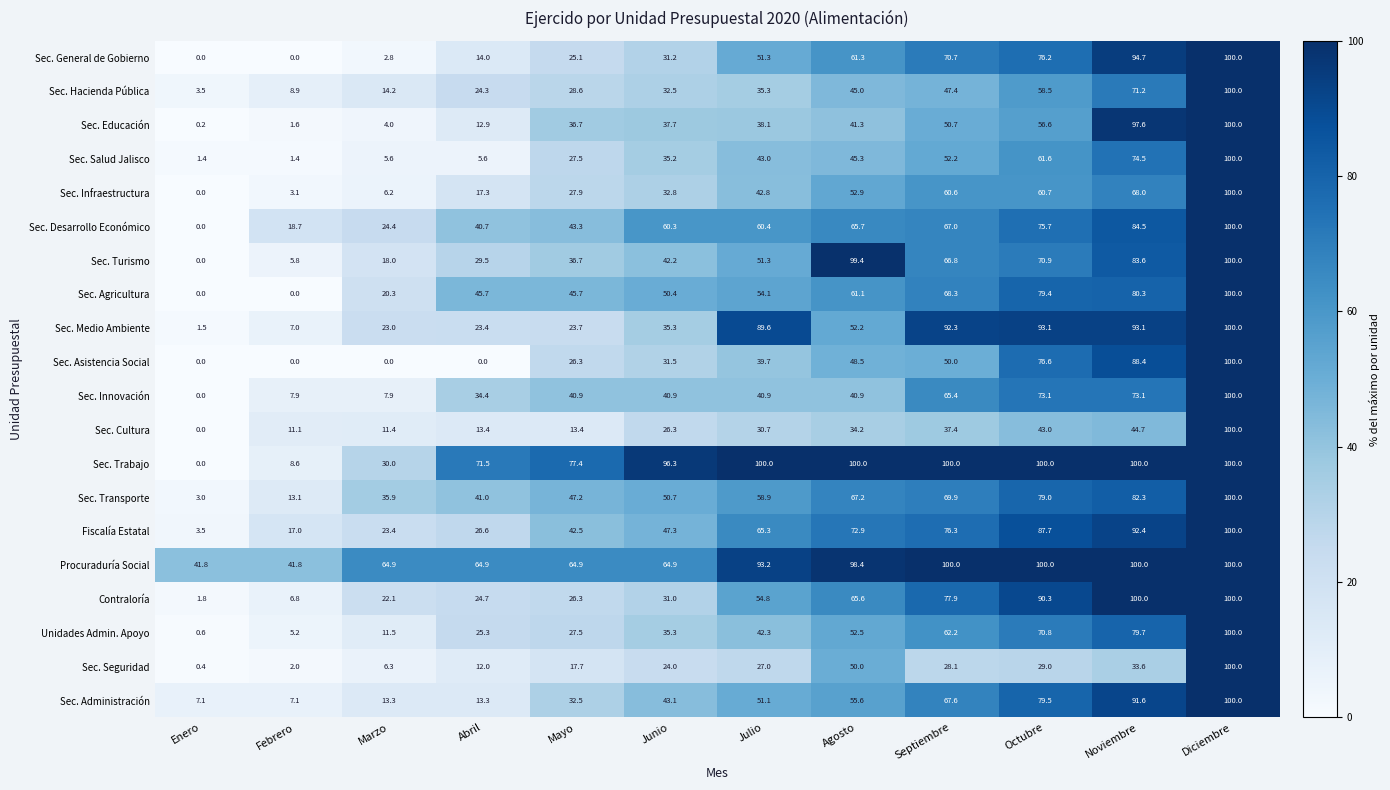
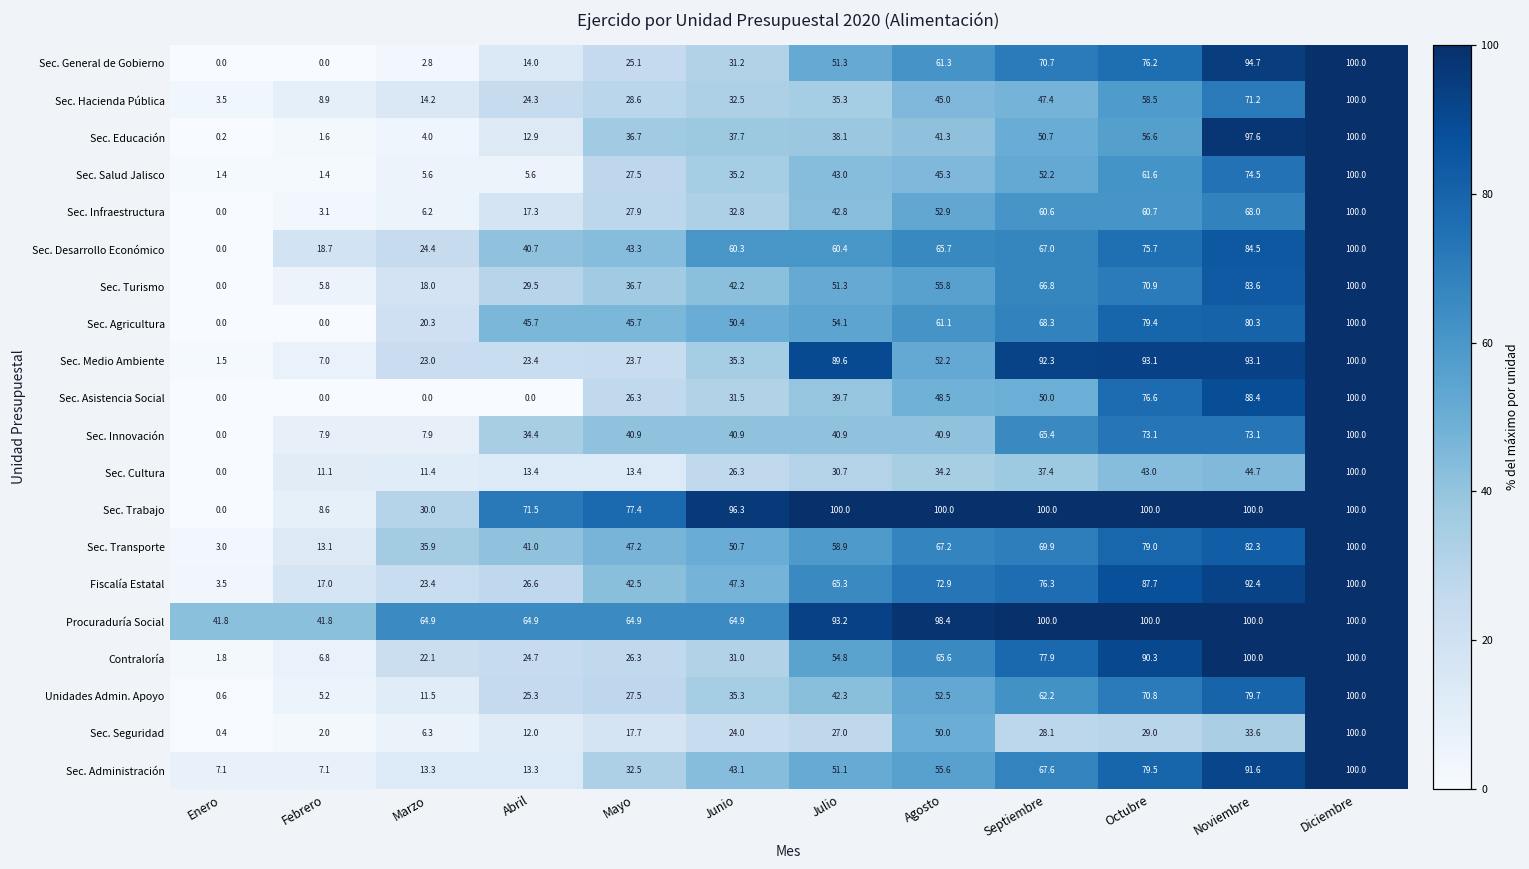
Sec. Turismo, Agosto: 99.4 -> 55.8
